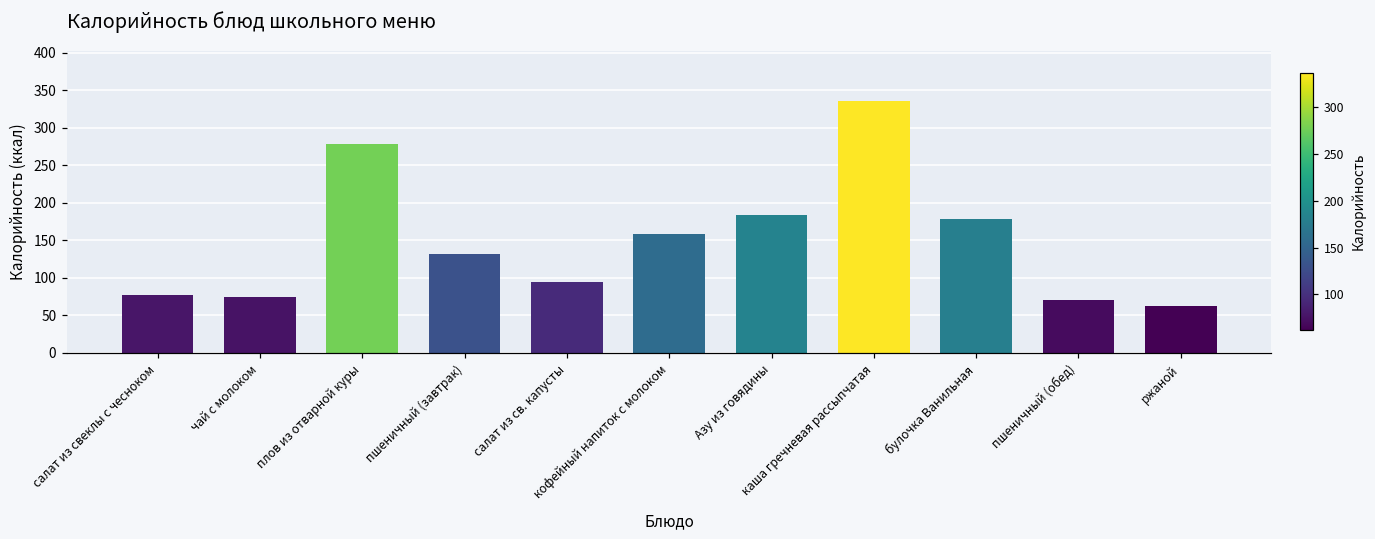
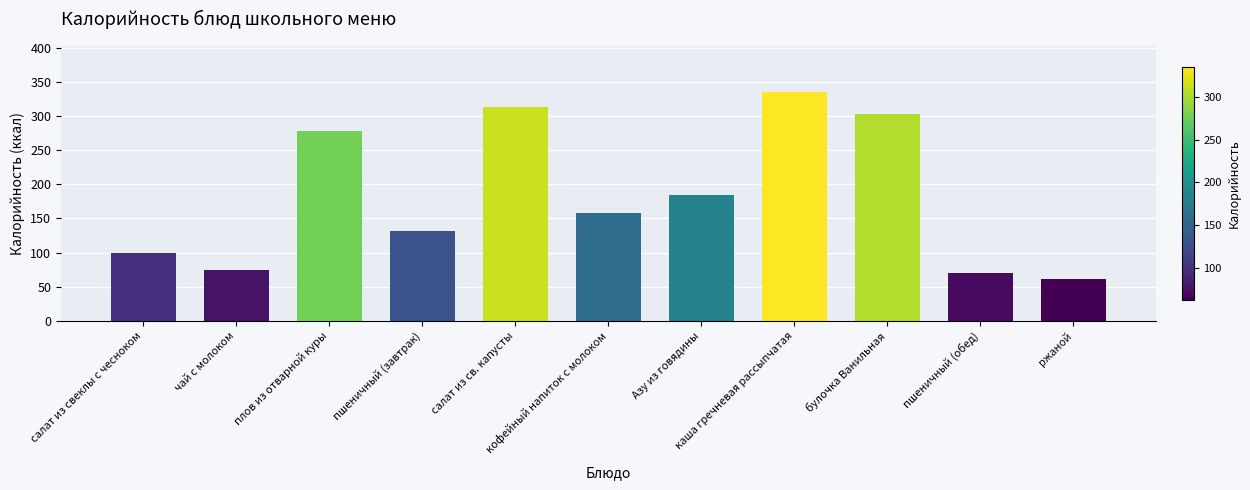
салат из свеклы с чесноком: 80 -> 100
салат из св. капусты: 90 -> 310
булочка Ванильная: 180 -> 300
